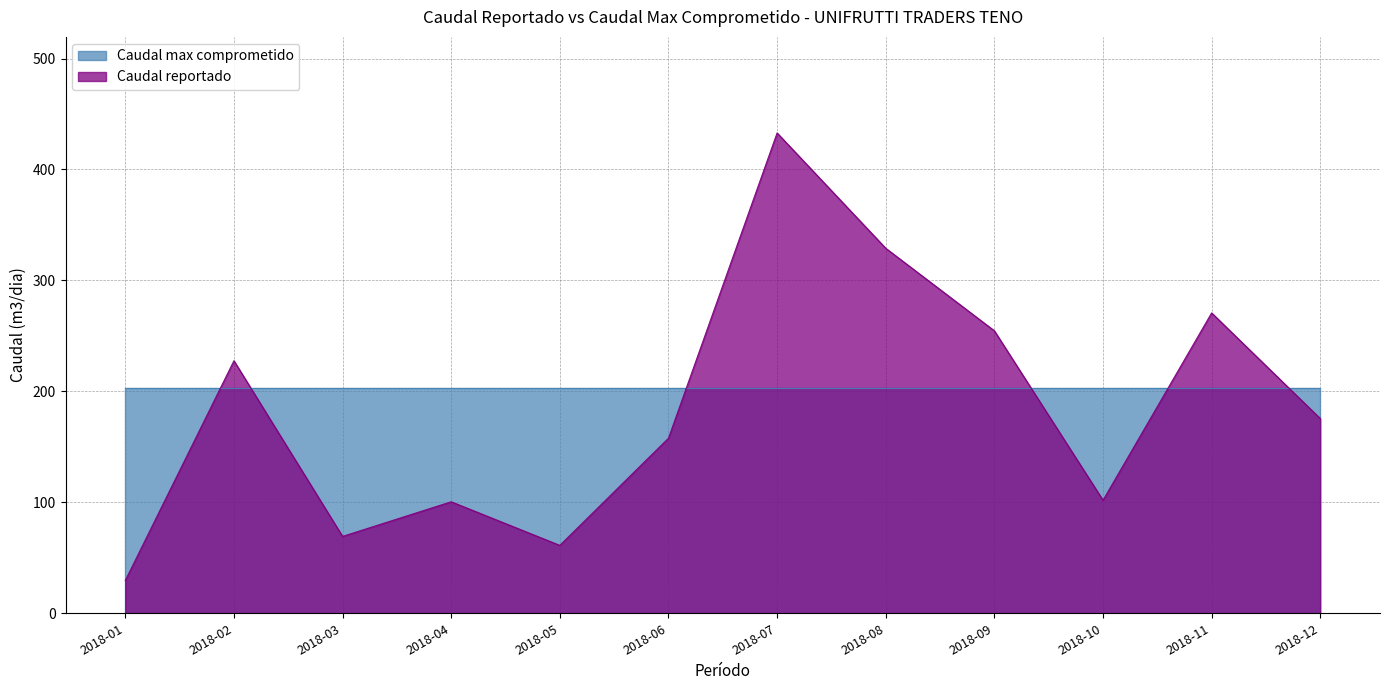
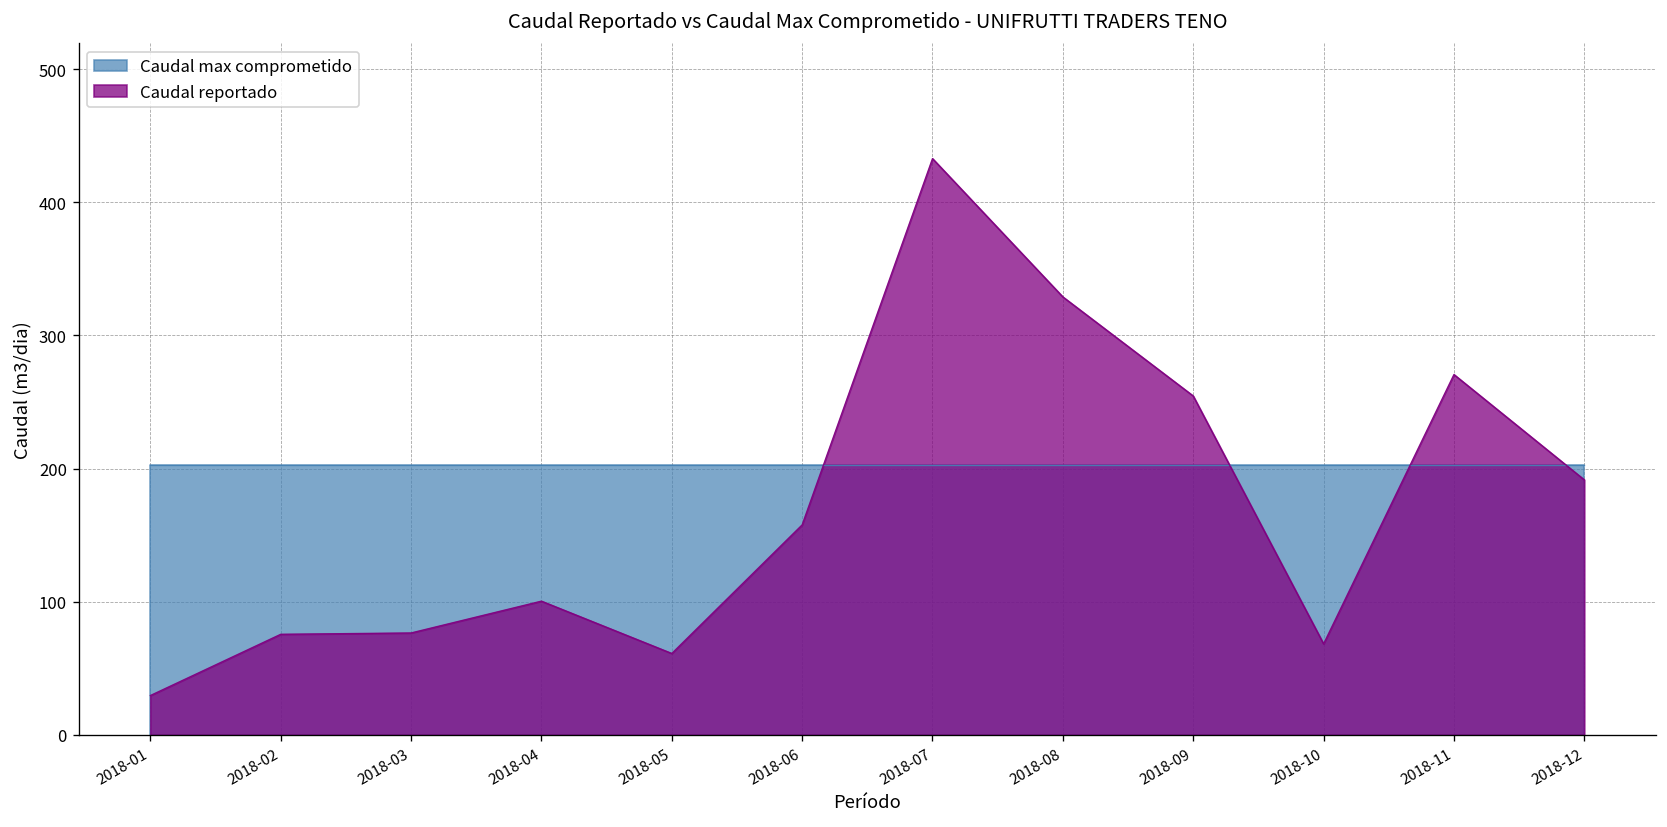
Caudal reportado, 2018-02: 228 -> 76
Caudal reportado, 2018-03: 69 -> 77
Caudal reportado, 2018-10: 102 -> 68
Caudal reportado, 2018-12: 176 -> 192
